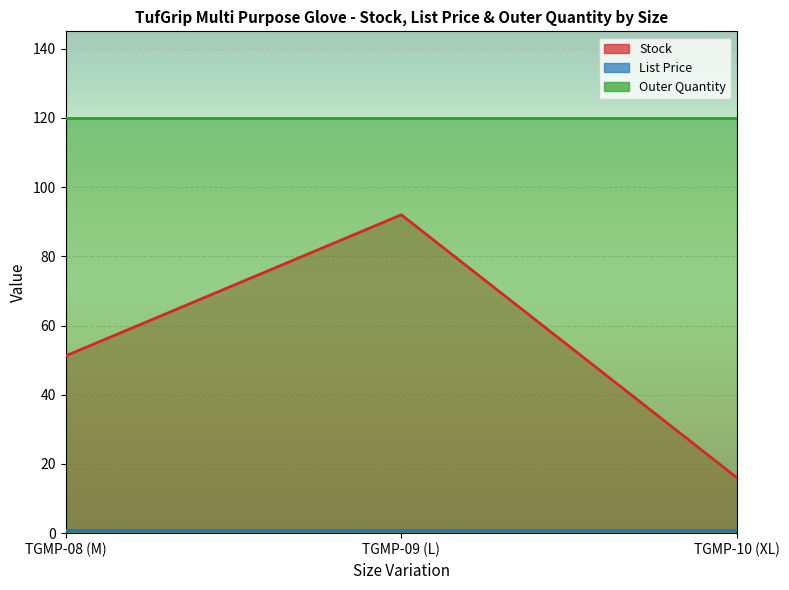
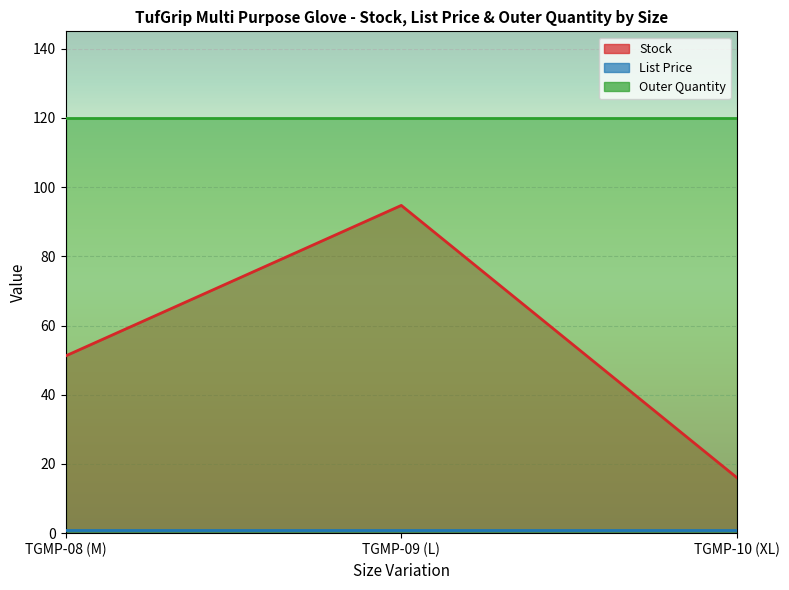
Stock, TGMP-09 (L): 92 -> 95
